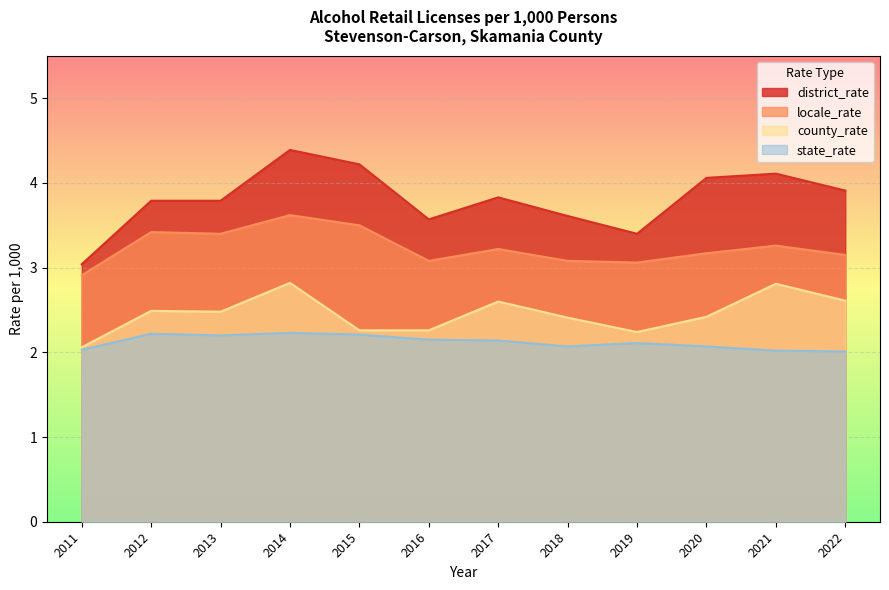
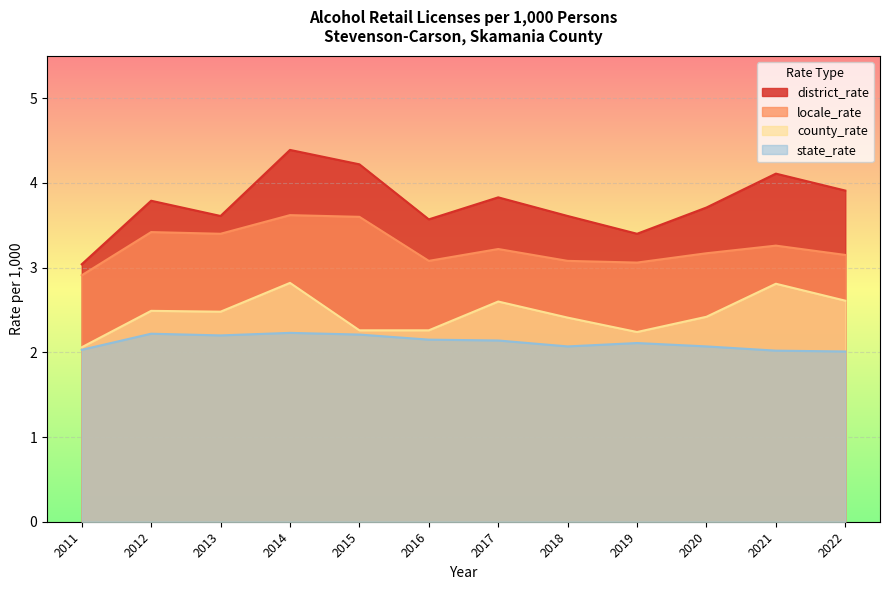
district_rate, 2013: 3.8 -> 3.6
locale_rate, 2015: 3.5 -> 3.6
district_rate, 2020: 4.1 -> 3.7
